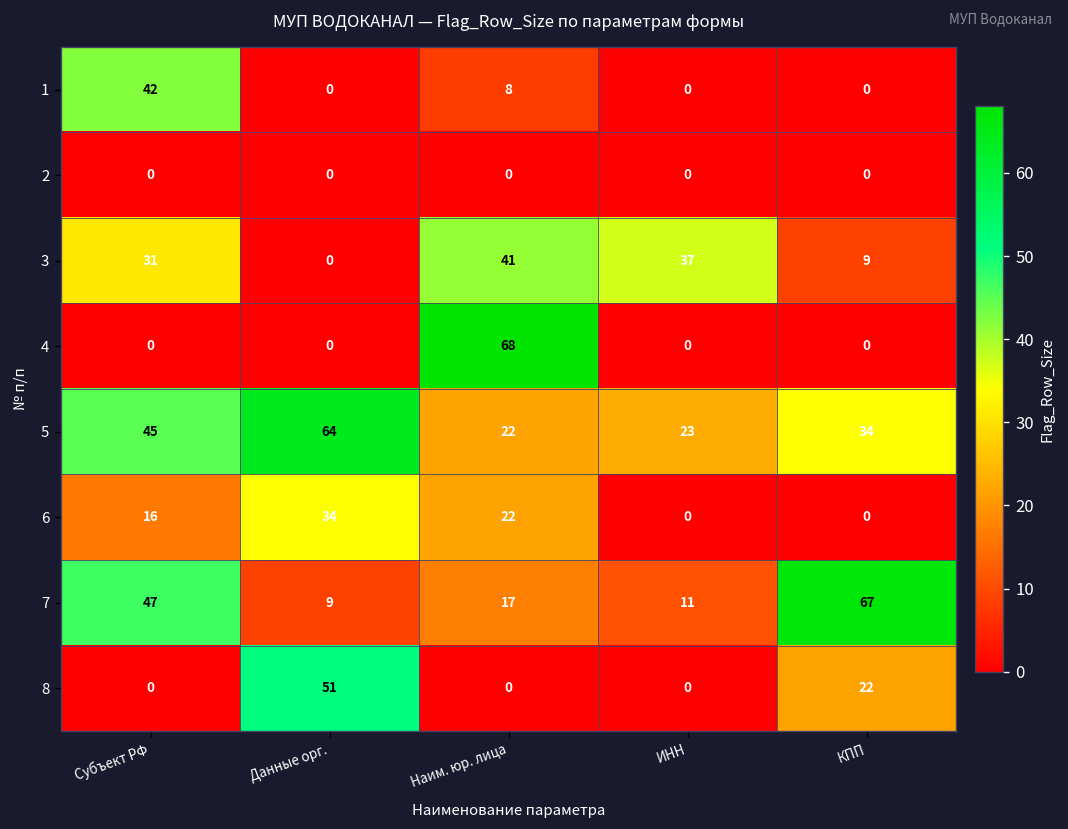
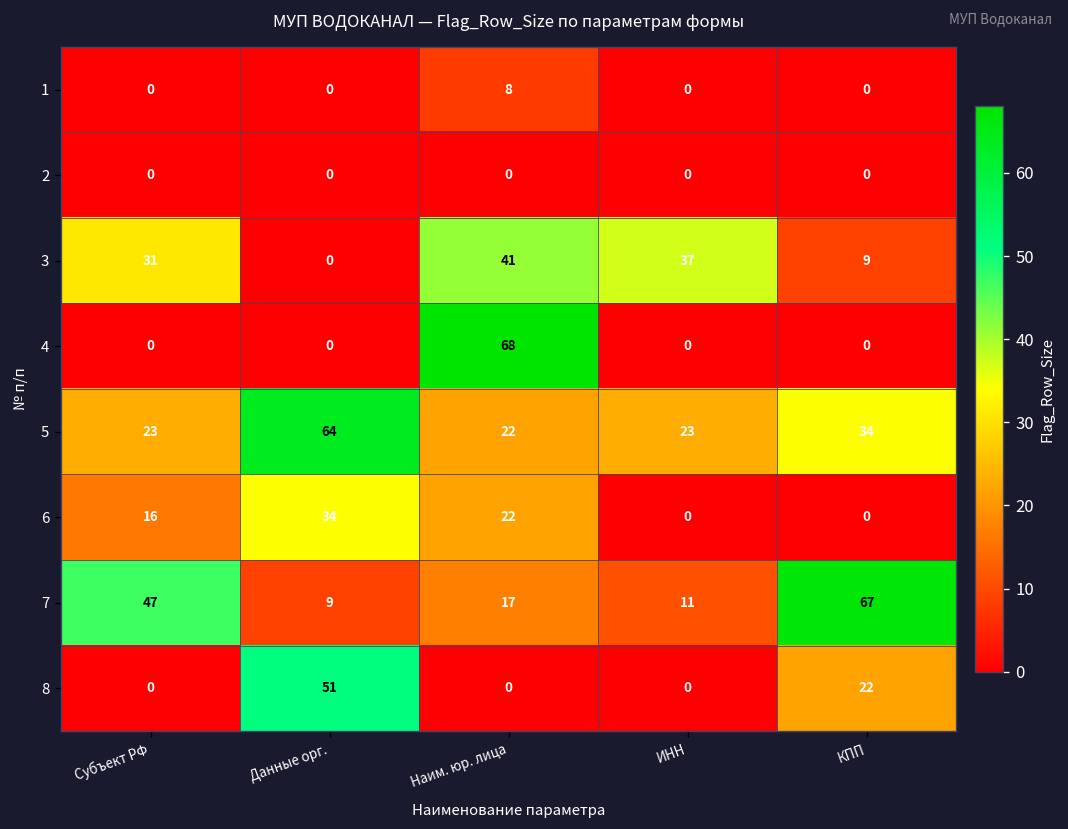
1, Субъект РФ: 42 -> 0
5, Субъект РФ: 45 -> 23
